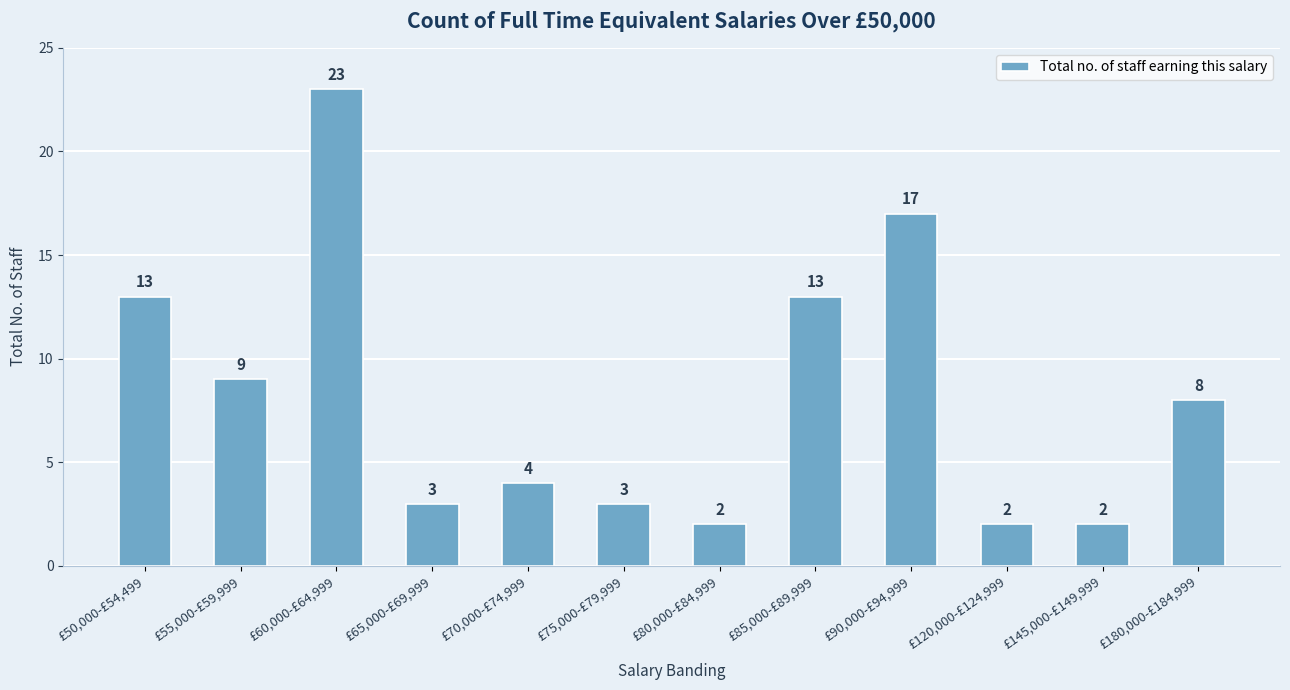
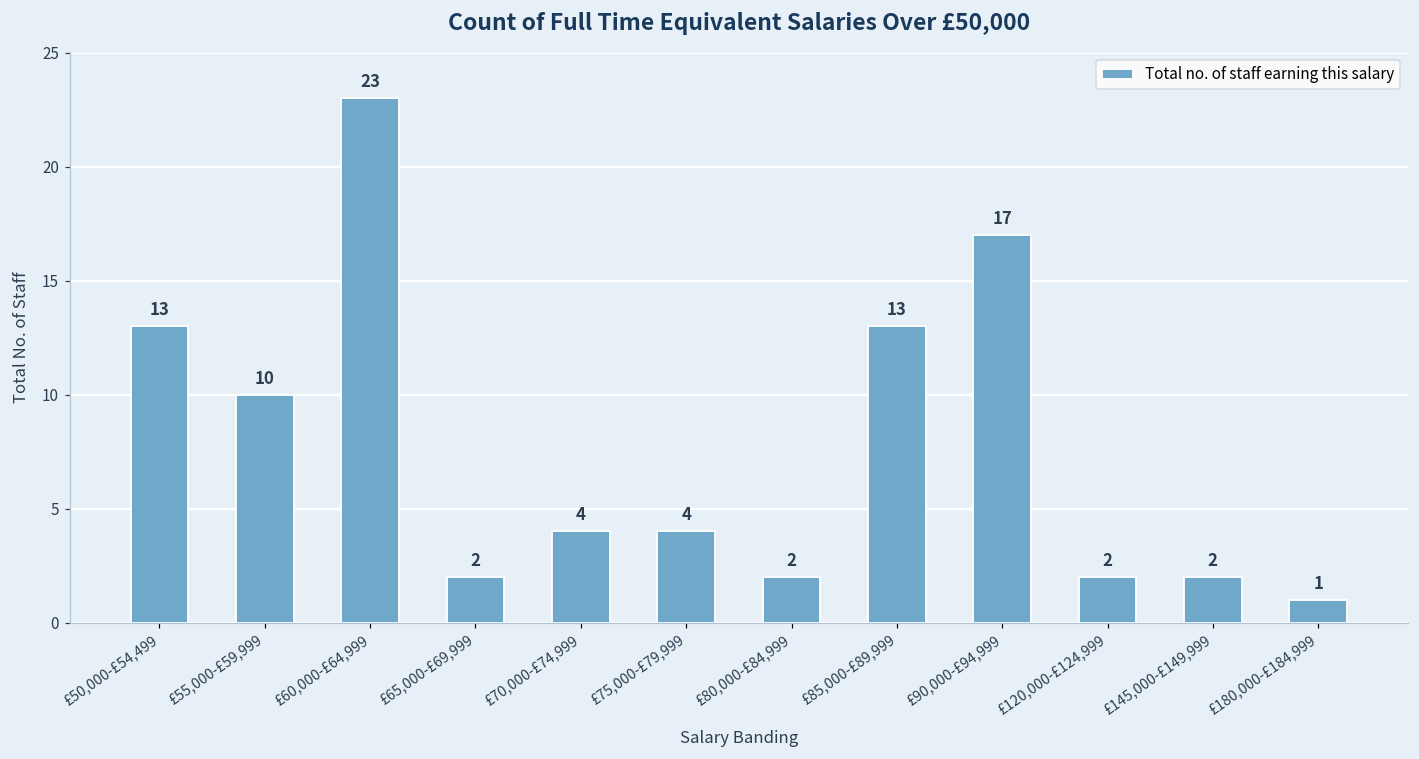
£55,000-£59,999: 9 -> 10
£65,000-£69,999: 3 -> 2
£75,000-£79,999: 3 -> 4
£180,000-£184,999: 8 -> 1
